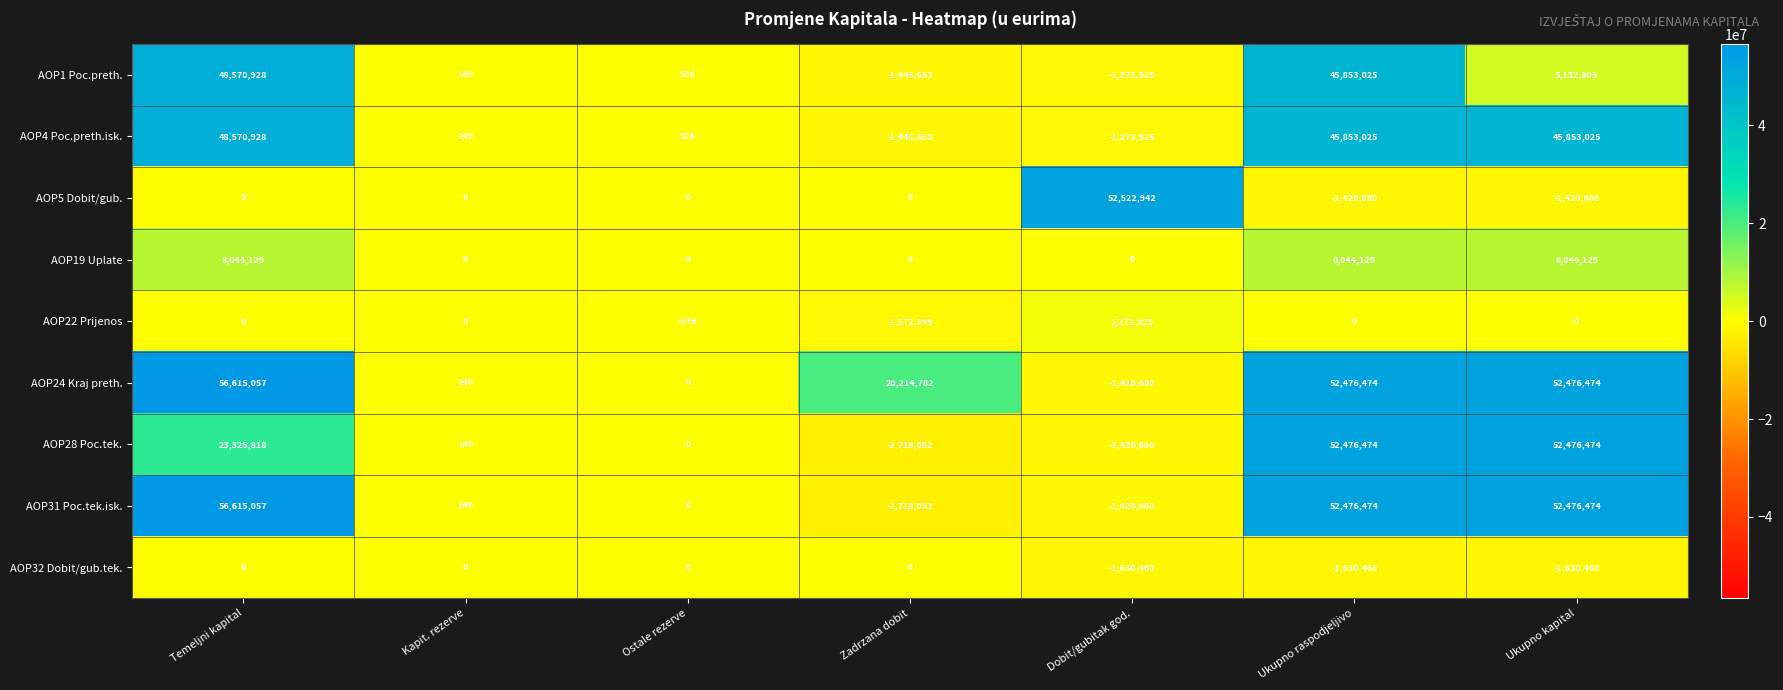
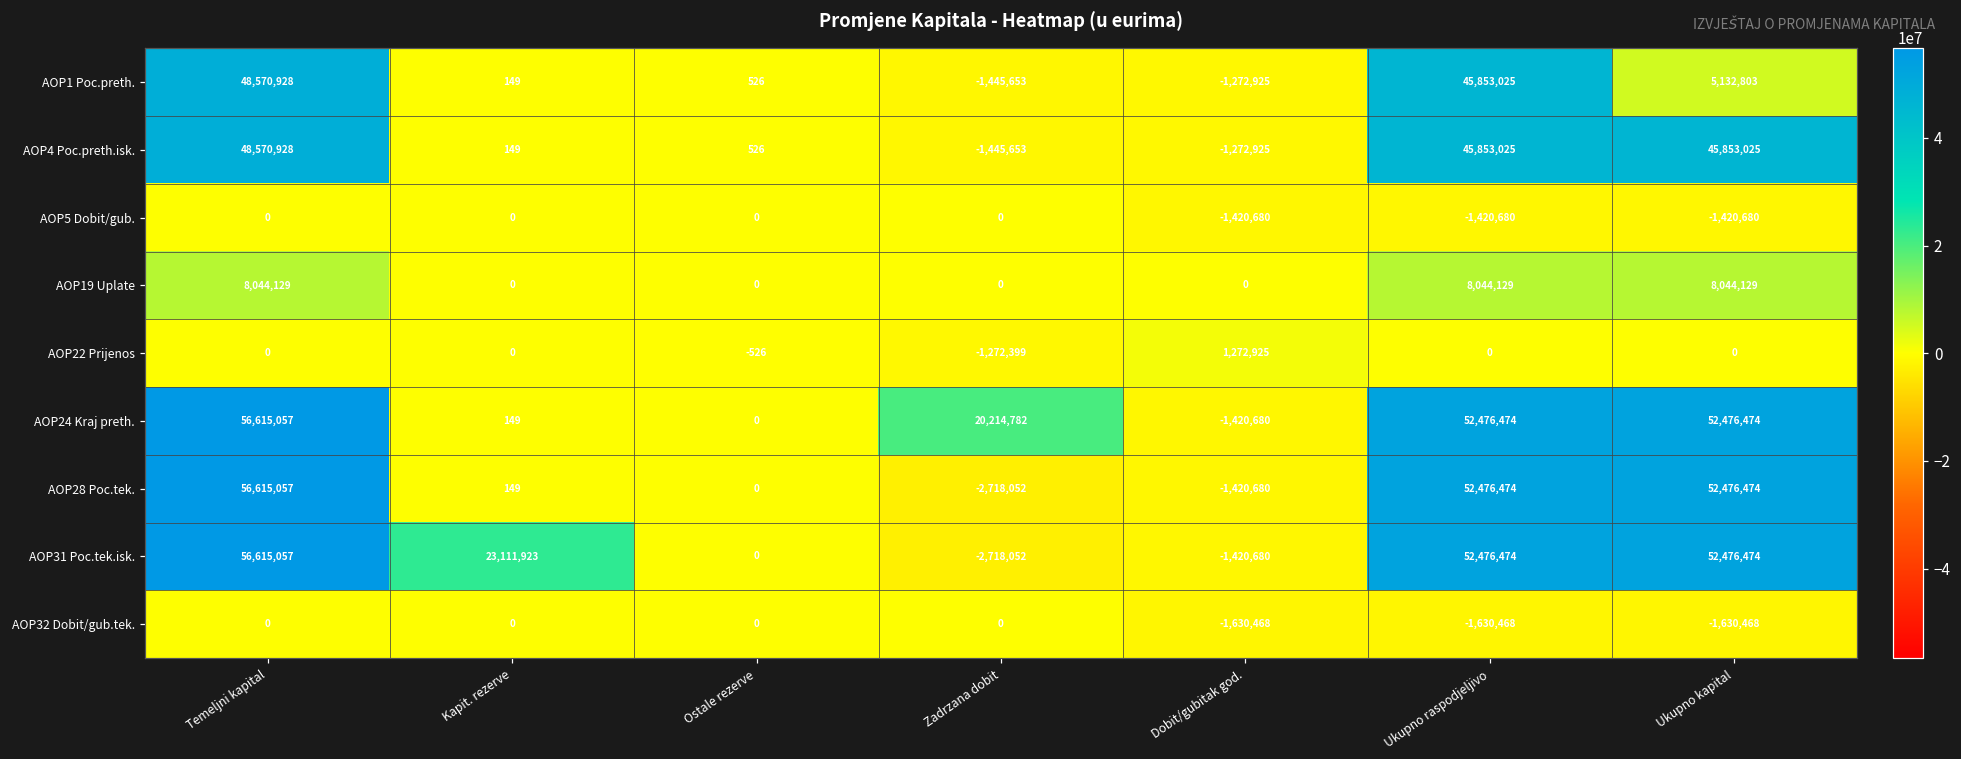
AOP5 Dobit/gub., Dobit/gubitak god.: 52,522,942 -> -1,420,680
AOP28 Poc.tek., Temeljni kapital: 23,325,818 -> 56,615,057
AOP31 Poc.tek.isk., Kapit. rezerve: 149 -> 23,111,923
